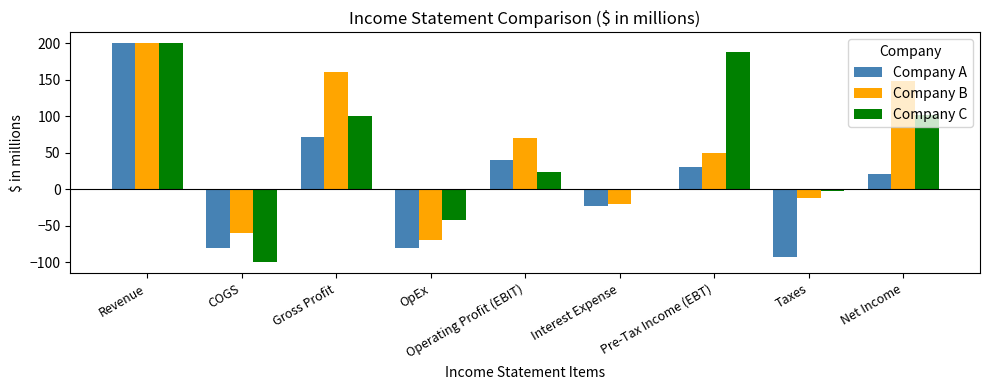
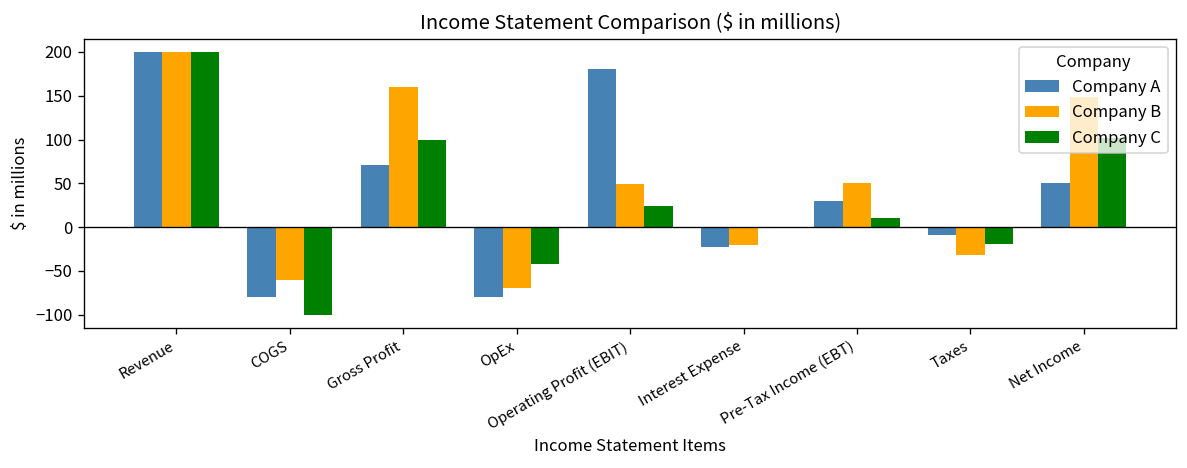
Company A, Operating Profit (EBIT): 40 -> 180
Company B, Operating Profit (EBIT): 70 -> 50
Company C, Pre-Tax Income (EBT): 190 -> 10
Company A, Taxes: -90 -> -10
Company B, Taxes: -10 -> -30
Company C, Taxes: 0 -> -20
Company A, Net Income: 20 -> 50
